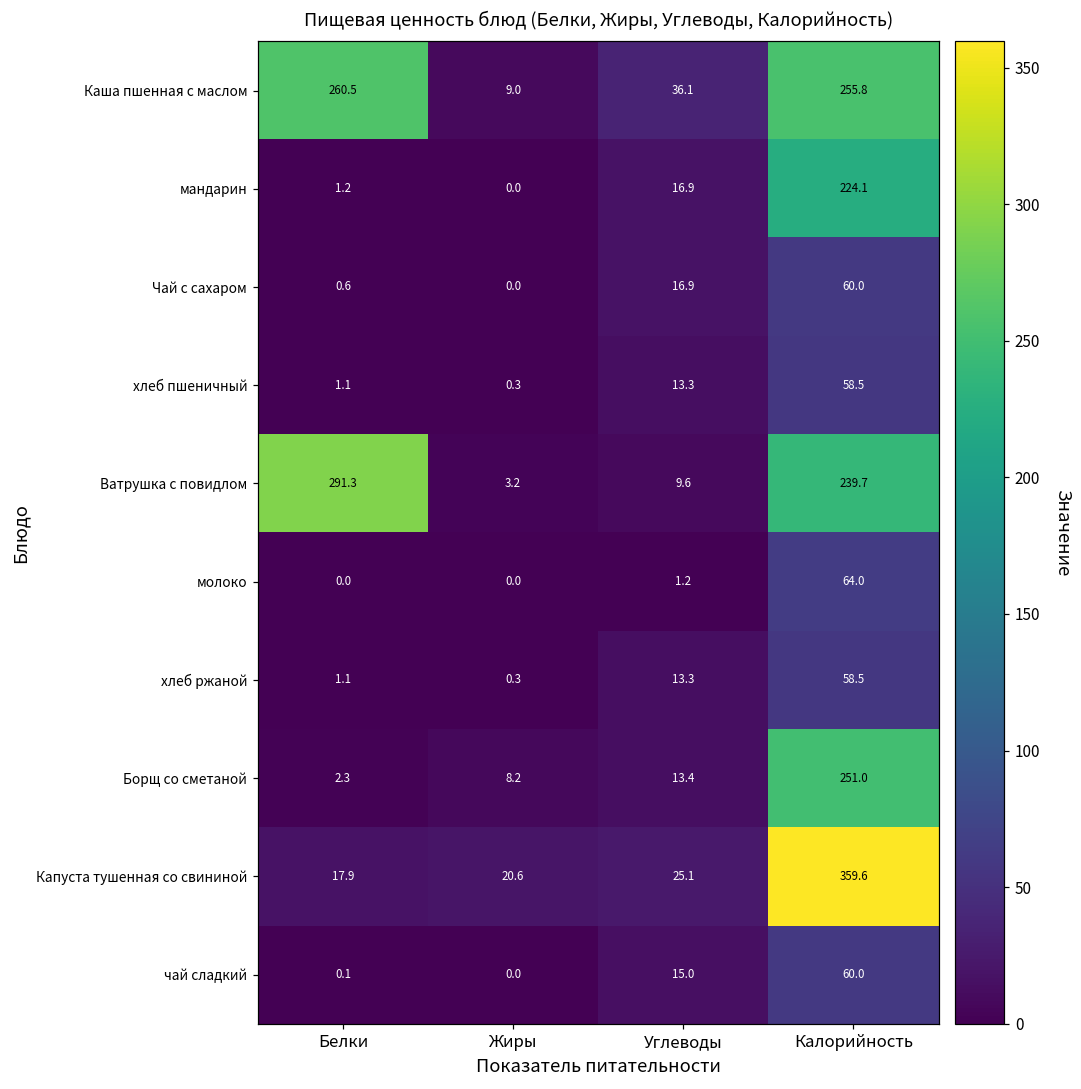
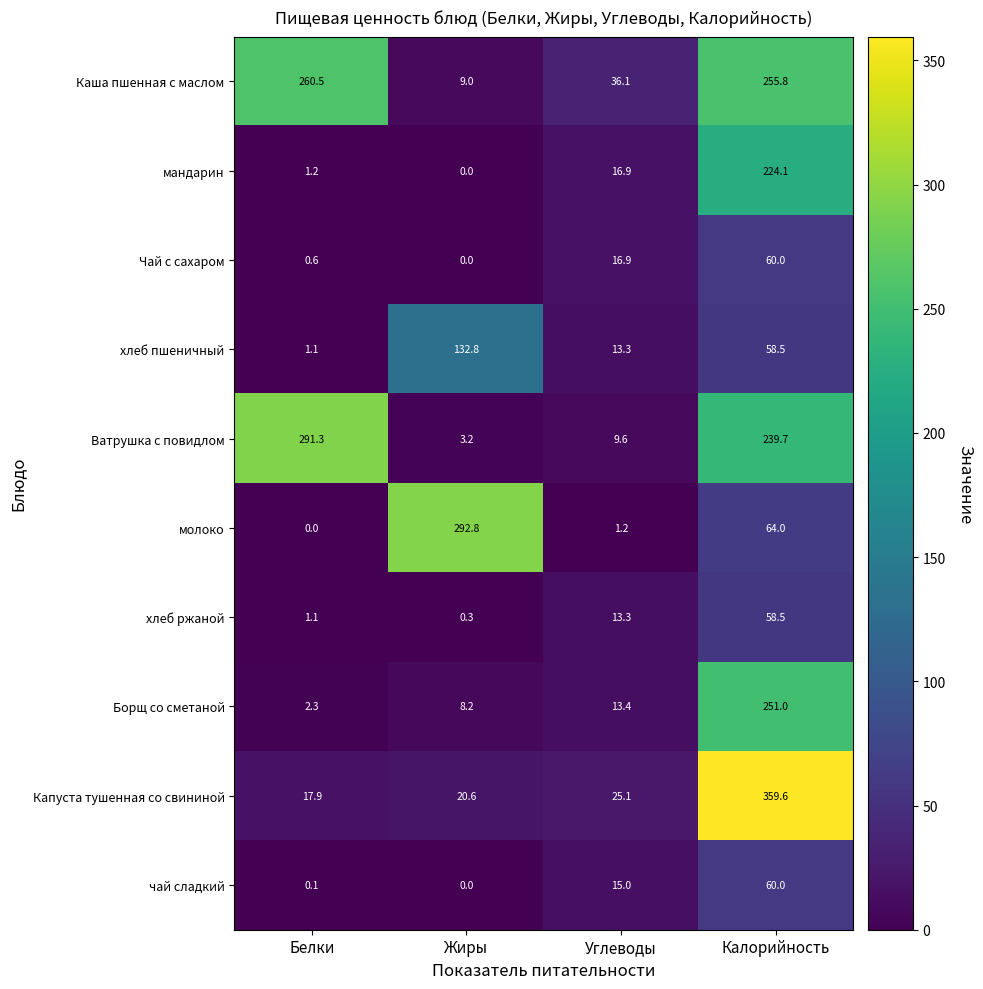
хлеб пшеничный, Жиры: 0.3 -> 132.8
молоко, Жиры: 0.0 -> 292.8
